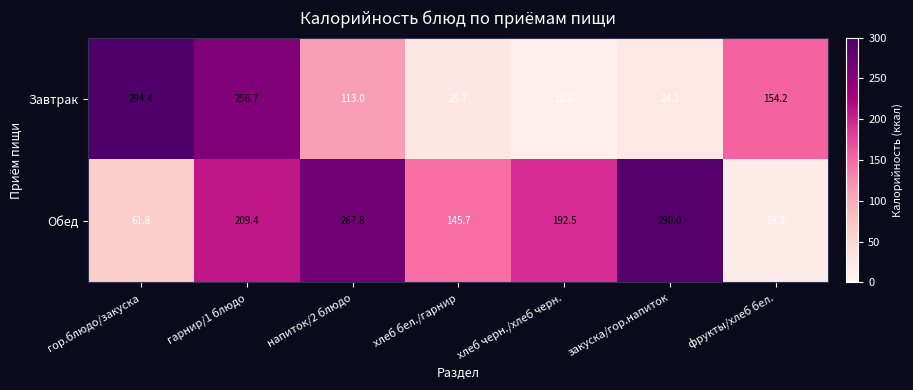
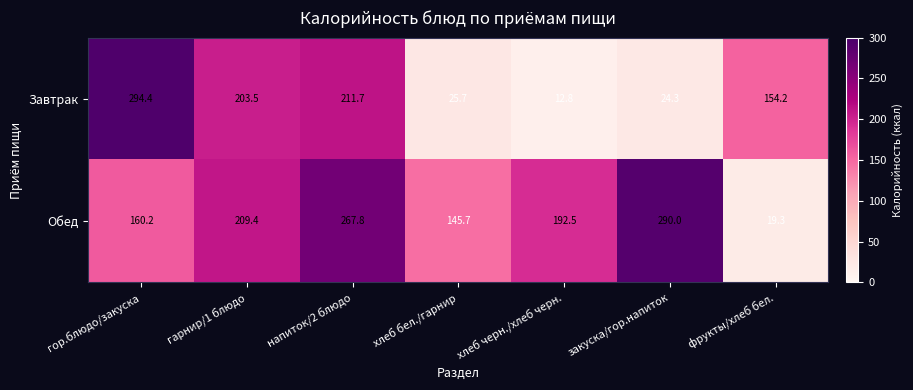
Завтрак, гарнир/1 блюдо: 256.7 -> 203.5
Завтрак, напиток/2 блюдо: 113.0 -> 211.7
Обед, гор.блюдо/закуска: 61.8 -> 160.2
